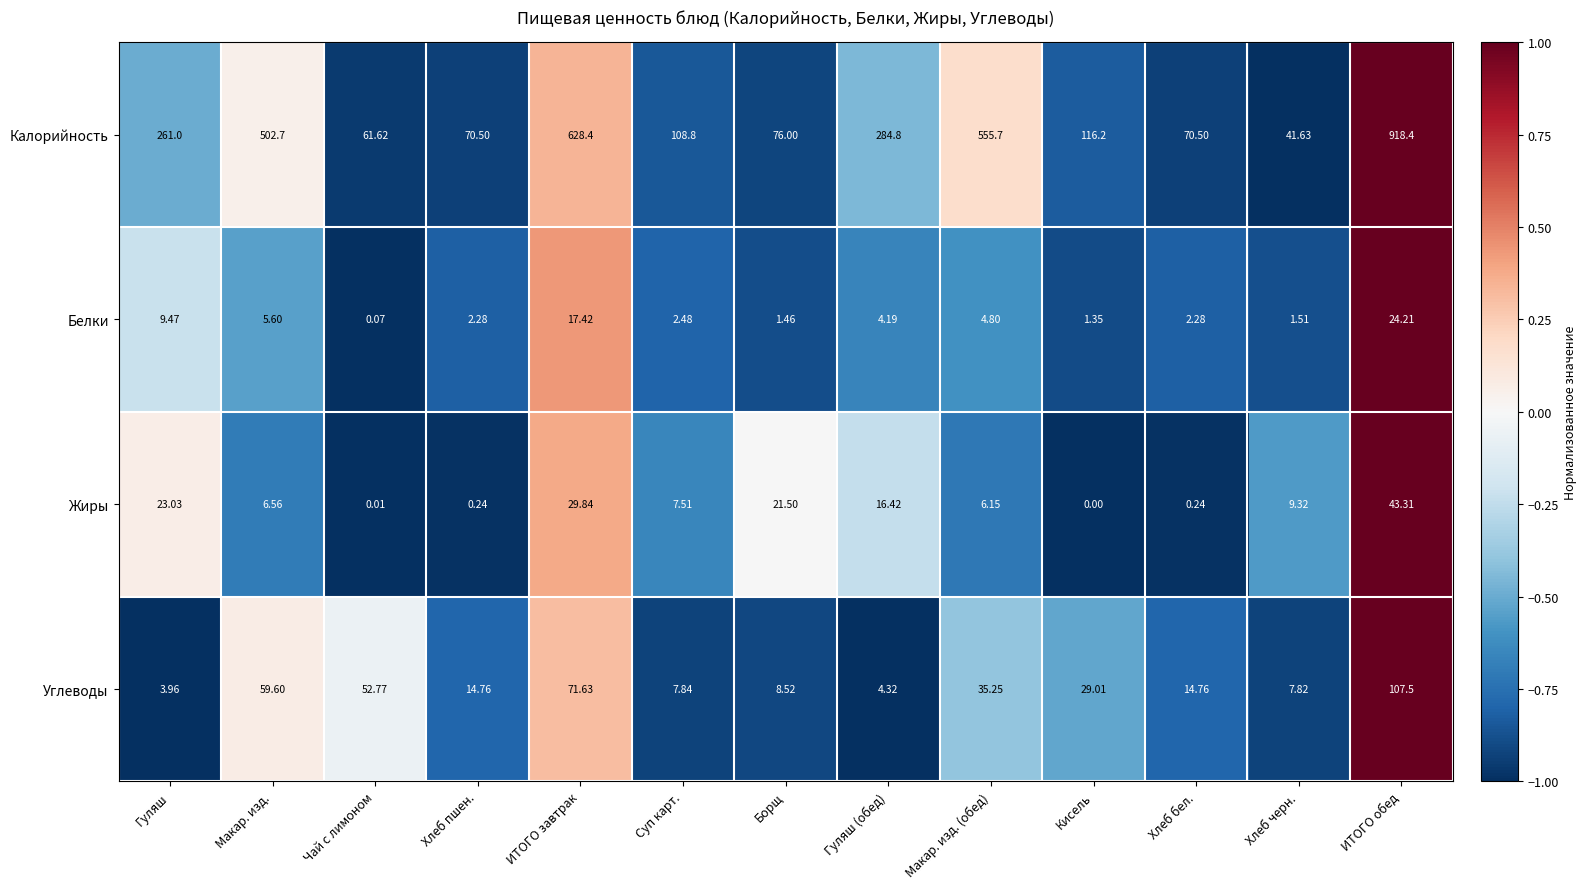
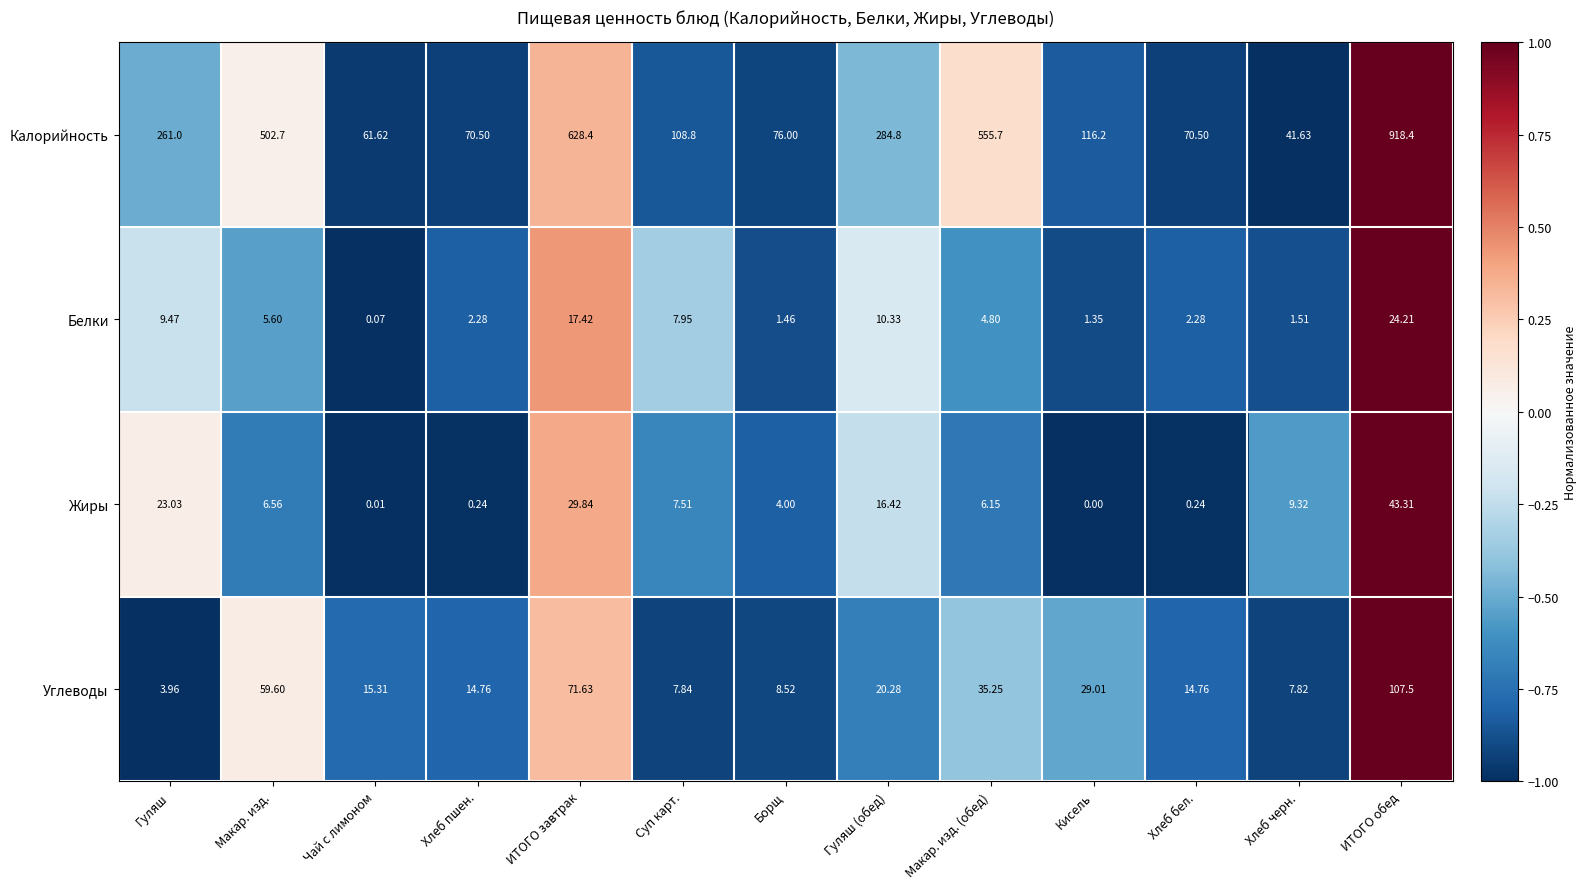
Белки, Суп карт.: 2.48 -> 7.95
Белки, Гуляш (обед): 4.19 -> 10.33
Жиры, Борщ: 21.50 -> 4.00
Углеводы, Чай с лимоном: 52.77 -> 15.31
Углеводы, Гуляш (обед): 4.32 -> 20.28
